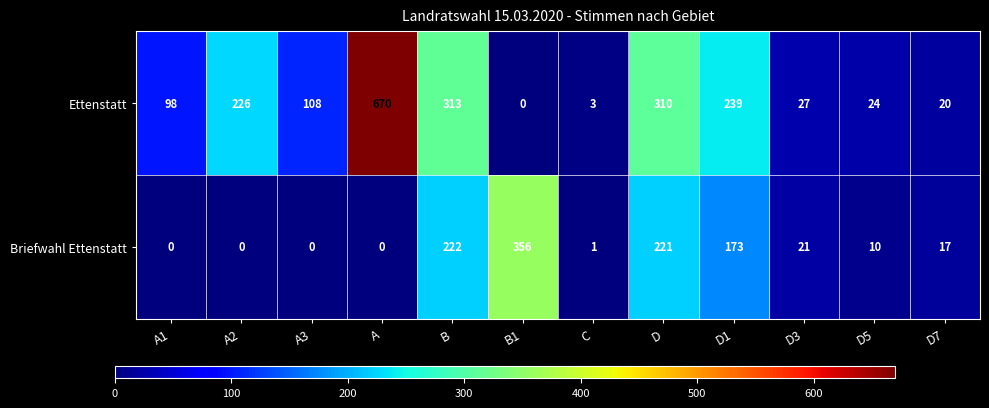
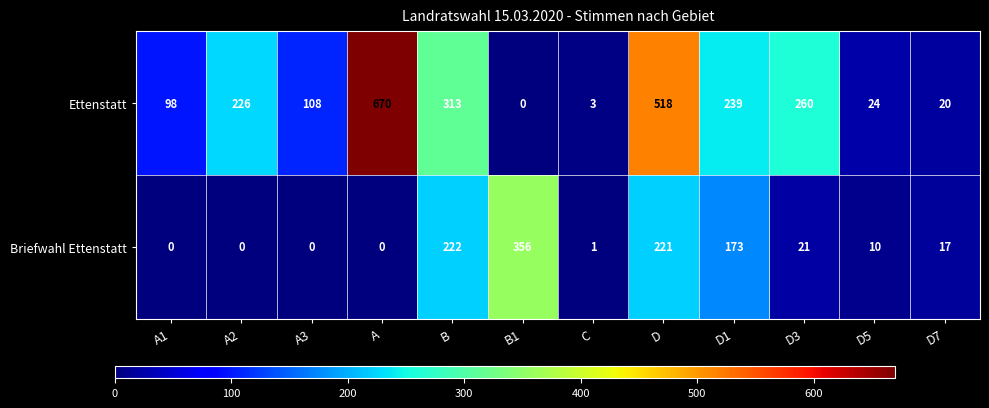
Ettenstatt, D: 310 -> 518
Ettenstatt, D3: 27 -> 260
